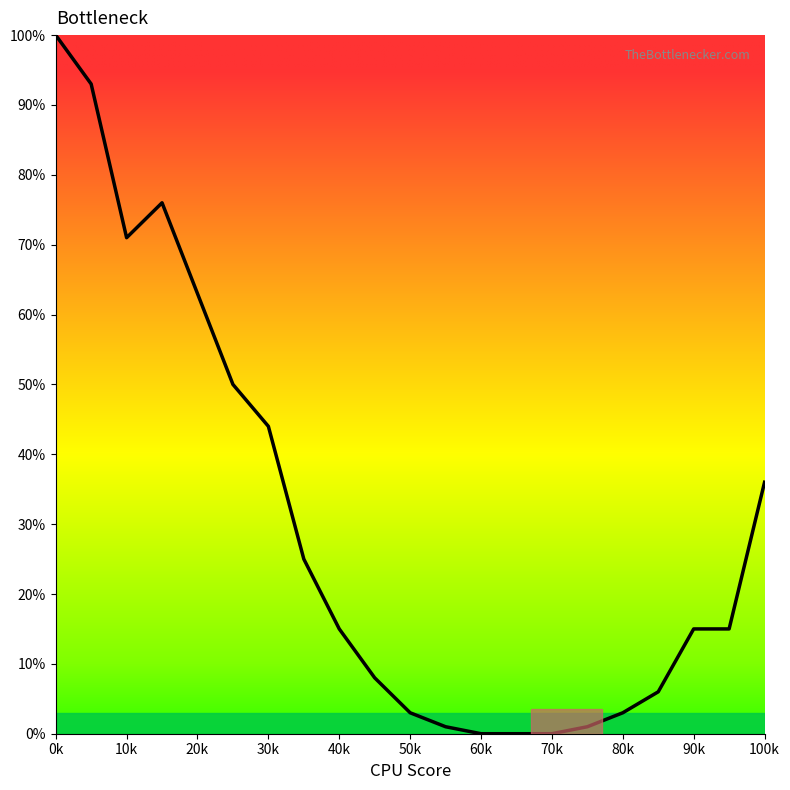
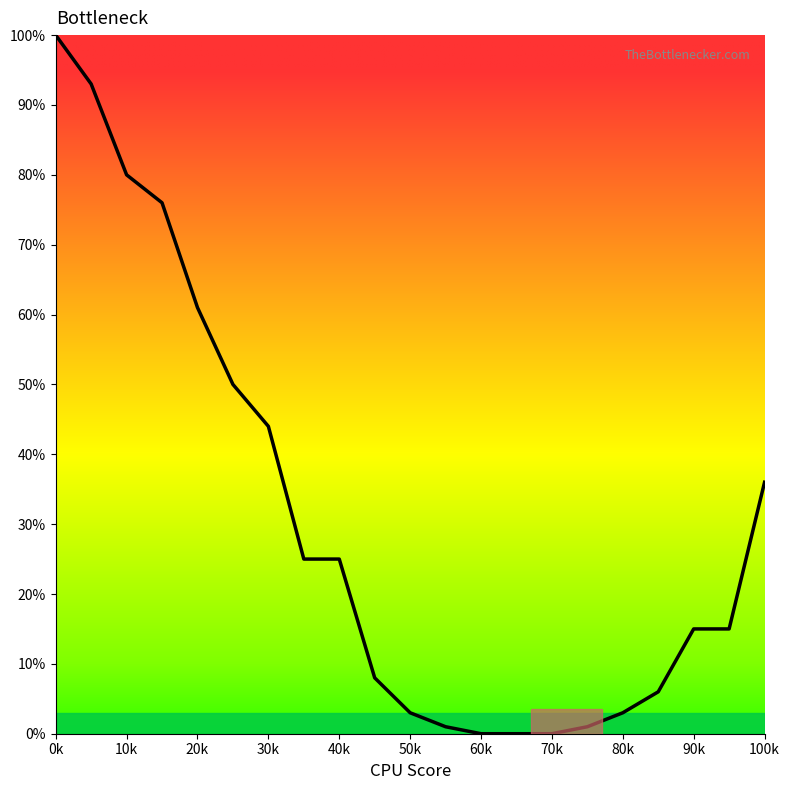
10k: 71% -> 80%
20k: 63% -> 61%
40k: 15% -> 25%
